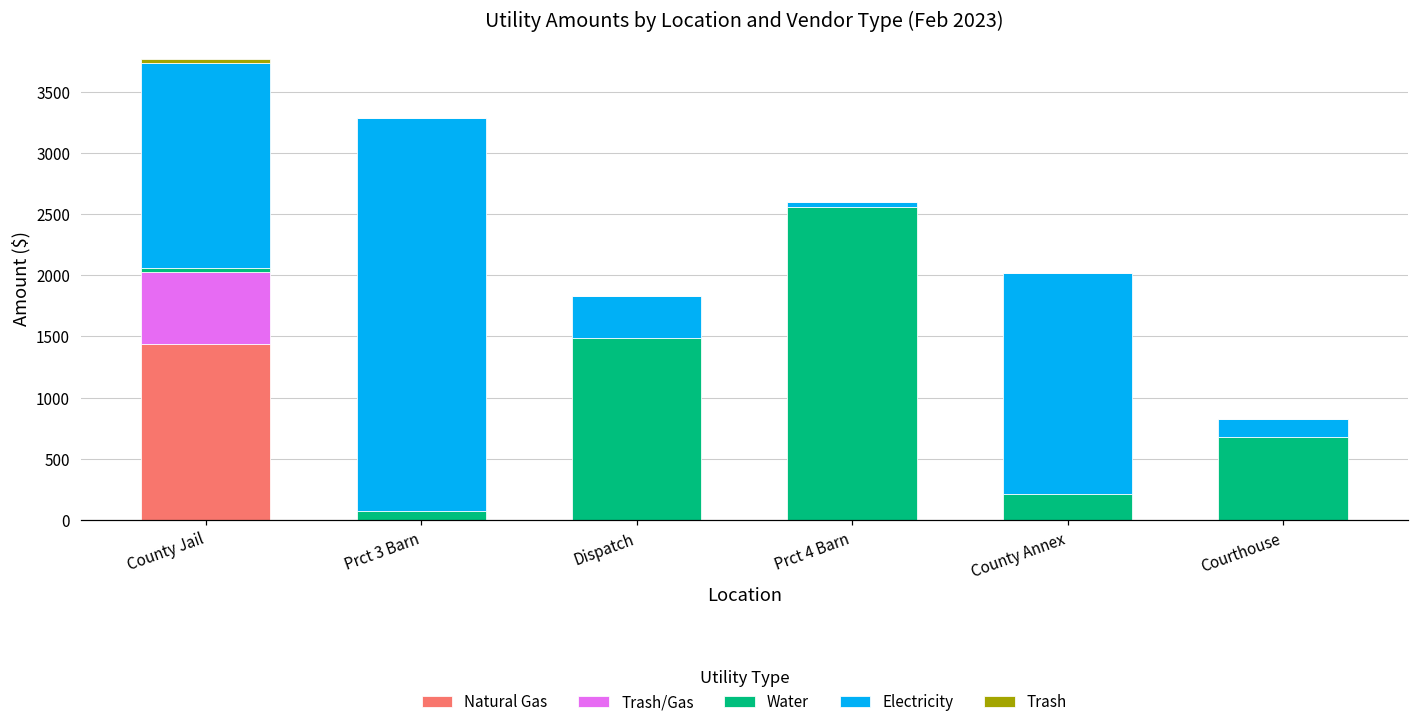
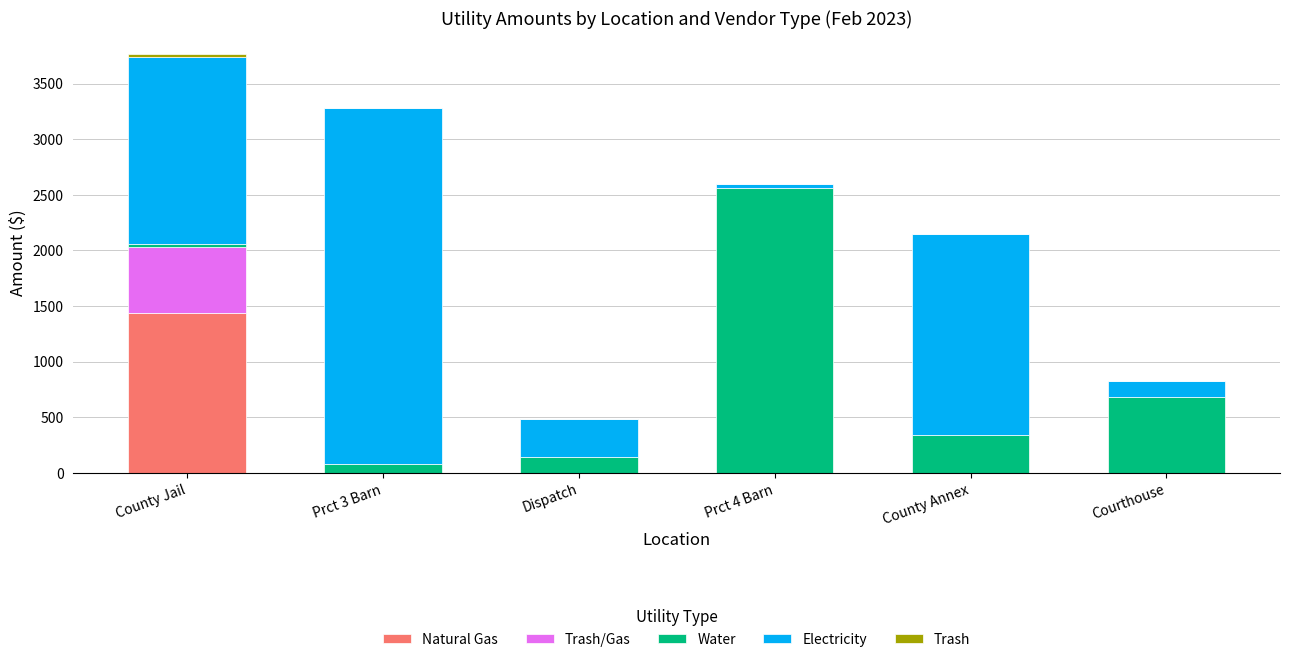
Water, Dispatch: 1490 -> 140
Water, County Annex: 210 -> 340
